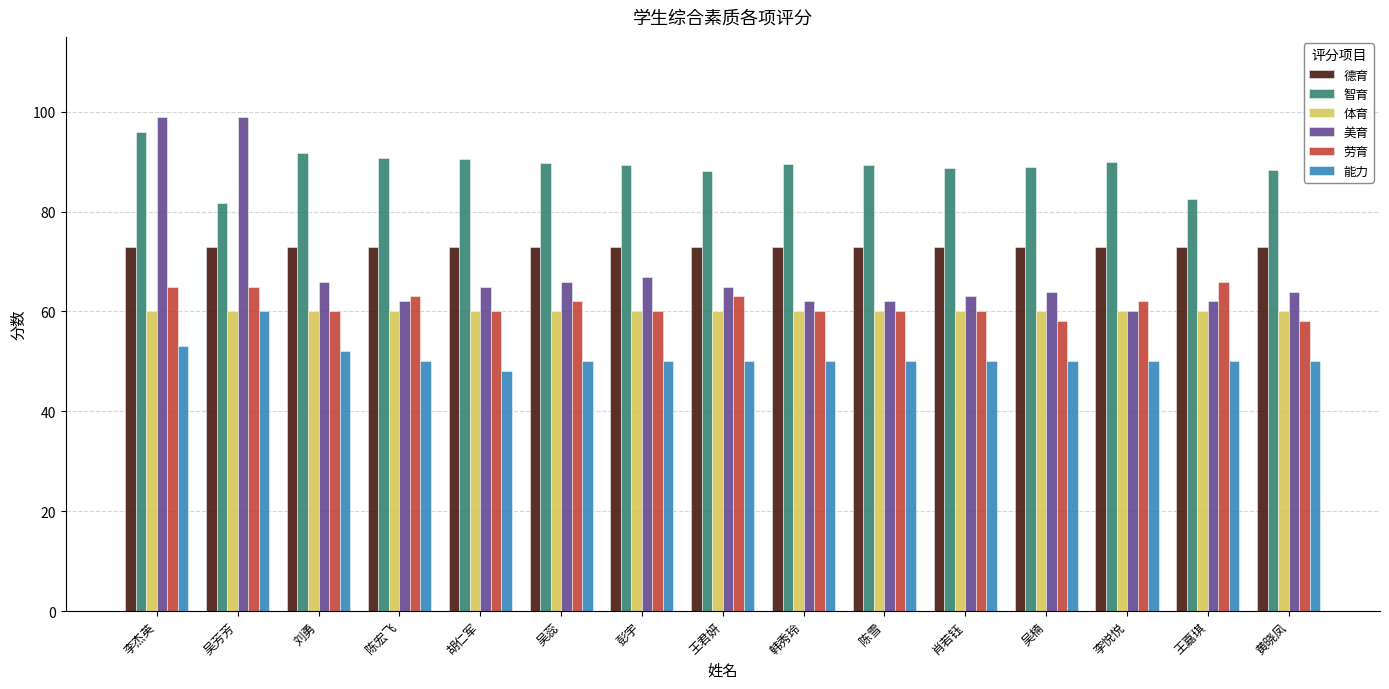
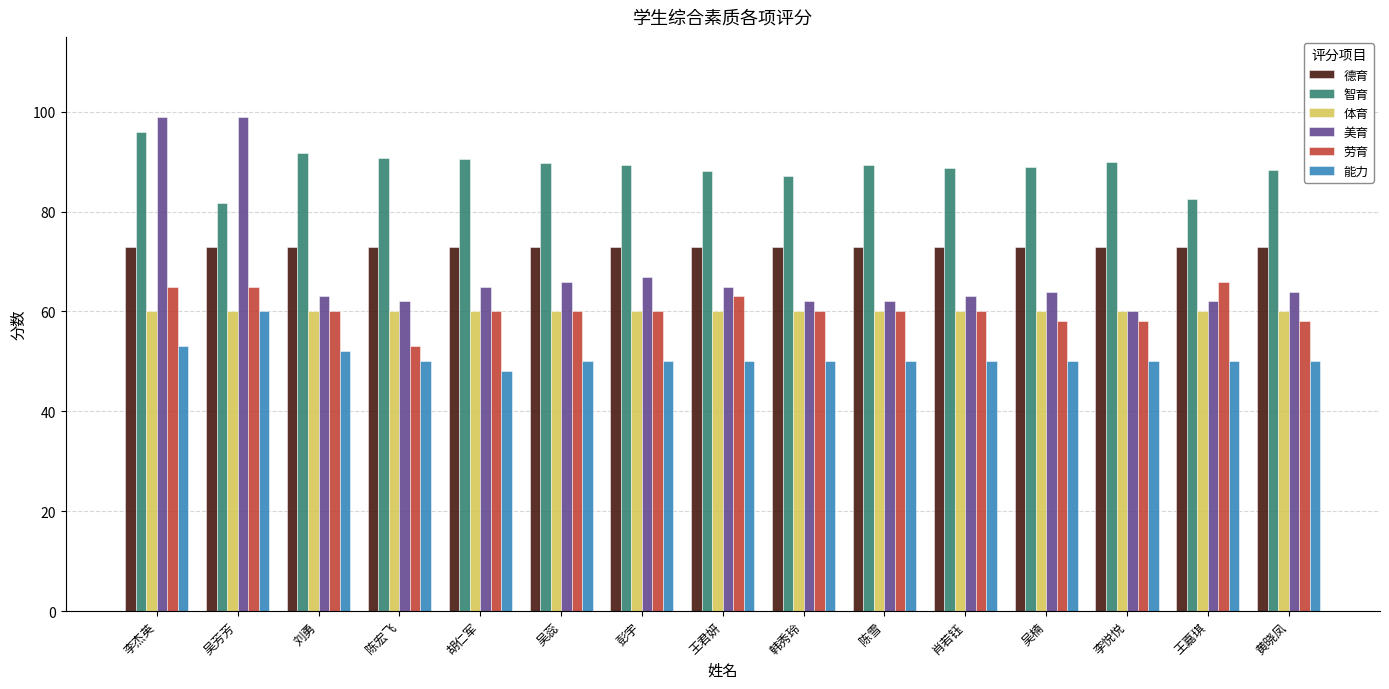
美育, 刘勇: 66 -> 63
劳育, 陈宏飞: 63 -> 53
劳育, 吴蕊: 62 -> 60
智育, 韩秀玲: 89 -> 87
劳育, 李悦悦: 62 -> 58
